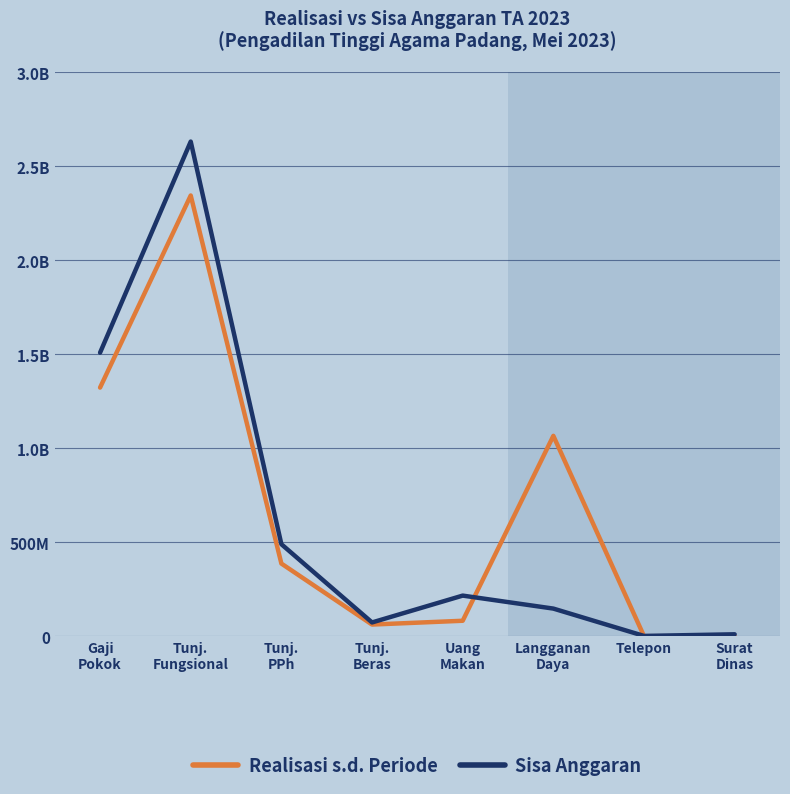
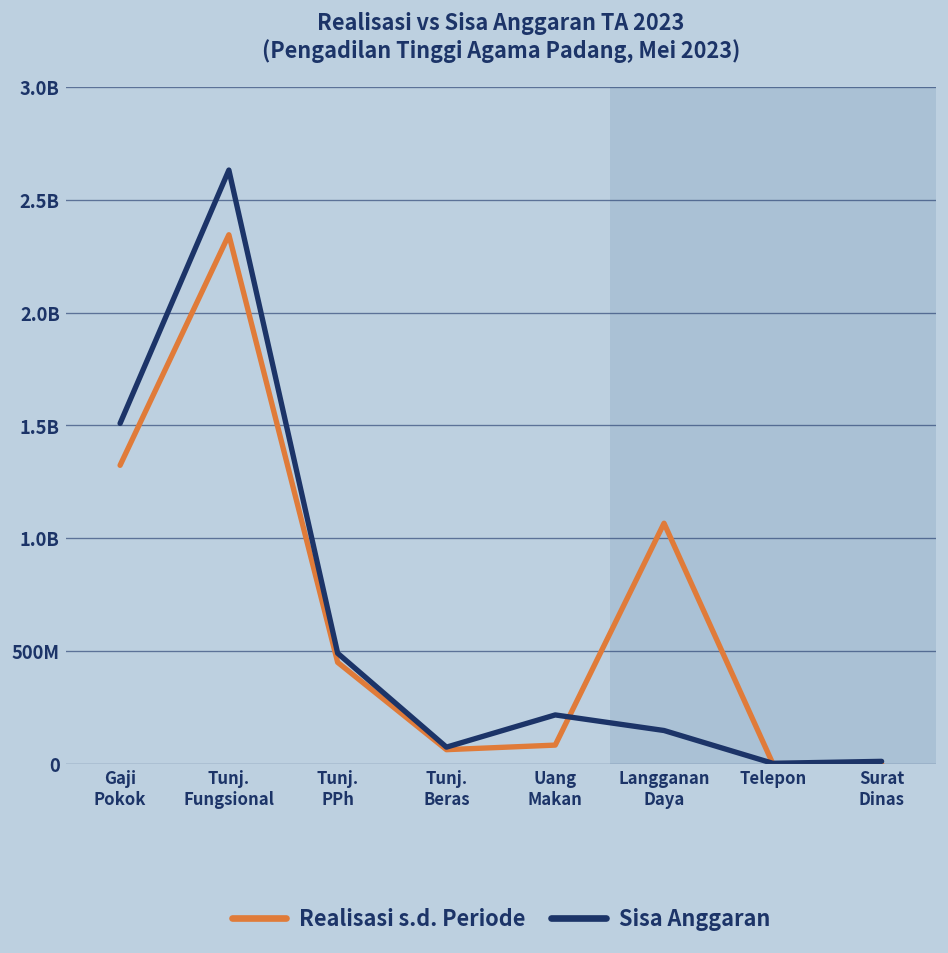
Realisasi s.d. Periode, Tunj. PPh: 390000000 -> 450000000
